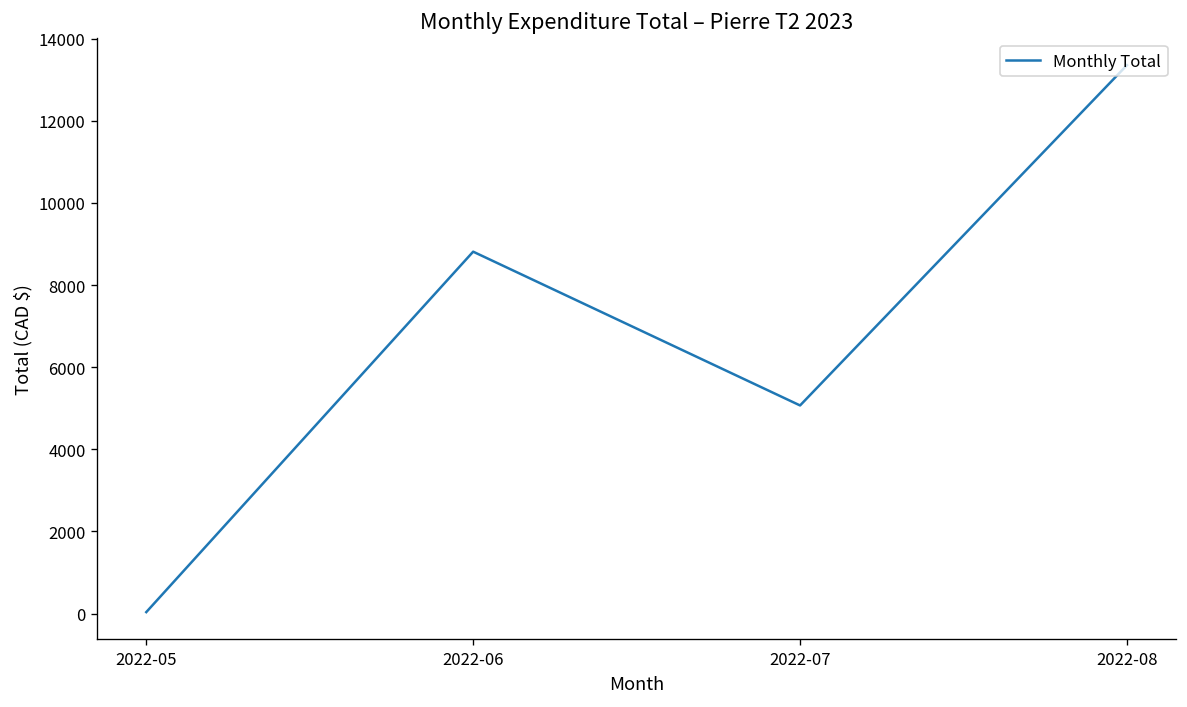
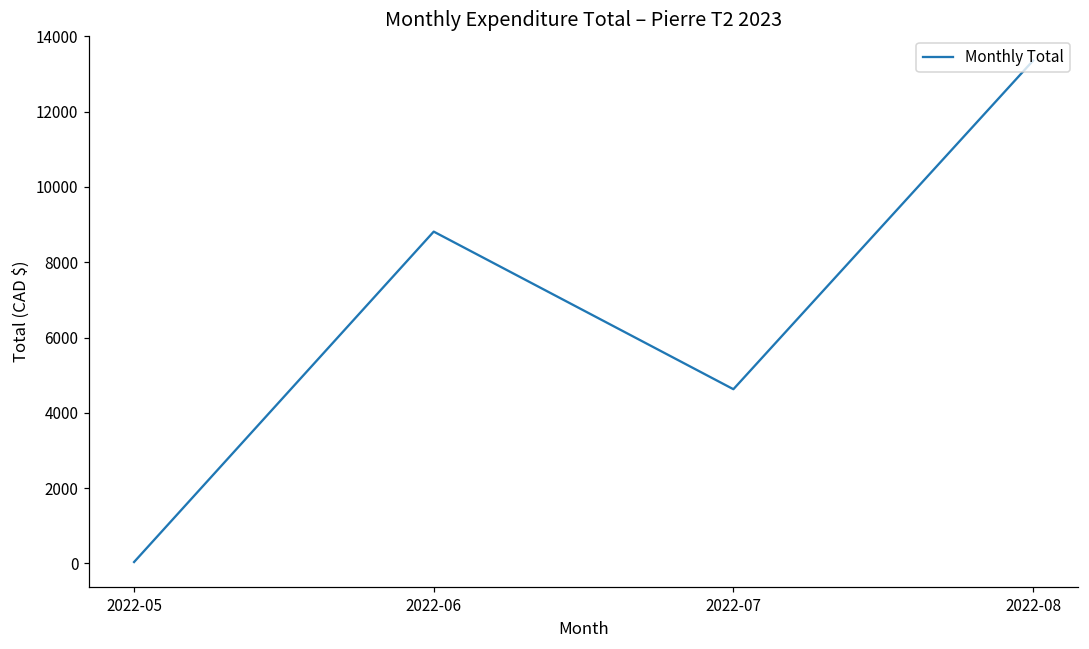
2022-07: 5100 -> 4600
